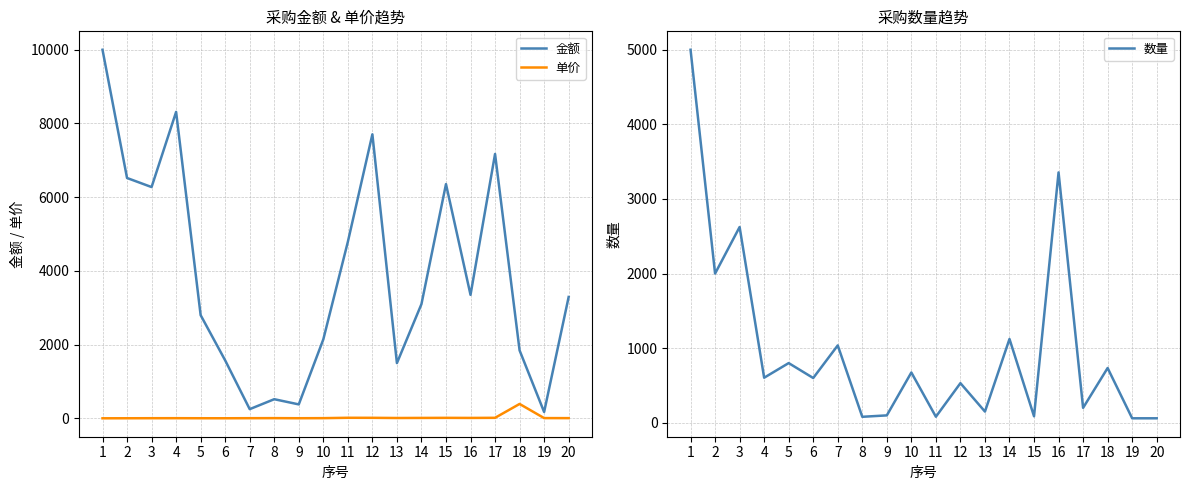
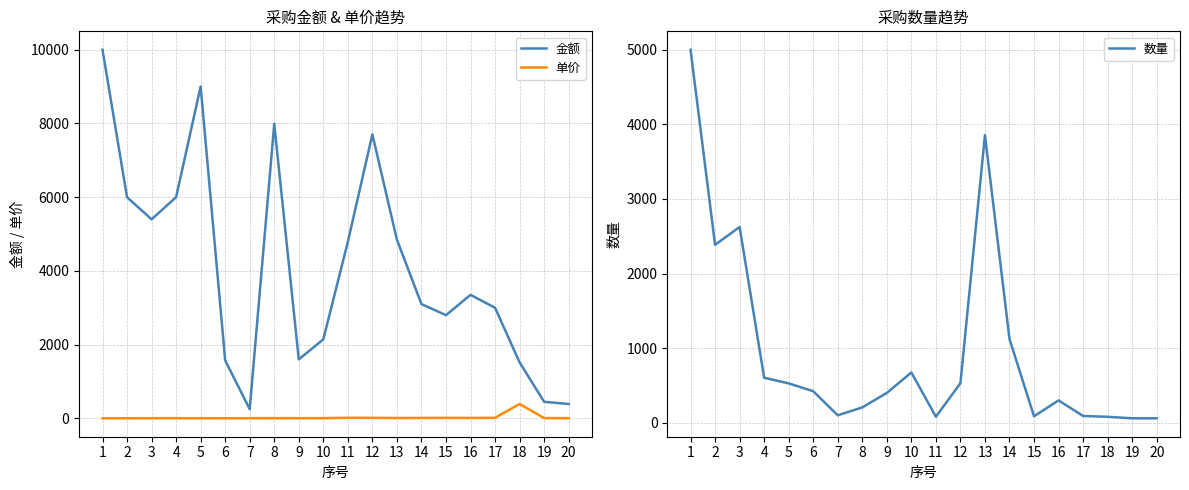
采购金额 & 单价趋势, 金额, 2: 6500 -> 6000
采购金额 & 单价趋势, 金额, 3: 6300 -> 5400
采购金额 & 单价趋势, 金额, 4: 8300 -> 6000
采购金额 & 单价趋势, 金额, 5: 2800 -> 9000
采购金额 & 单价趋势, 金额, 8: 500 -> 8000
采购金额 & 单价趋势, 金额, 9: 400 -> 1600
采购金额 & 单价趋势, 金额, 13: 1500 -> 4800
采购金额 & 单价趋势, 金额, 15: 6400 -> 2800
采购金额 & 单价趋势, 金额, 17: 7200 -> 3000
采购金额 & 单价趋势, 金额, 18: 1800 -> 1500
采购金额 & 单价趋势, 金额, 19: 200 -> 500
采购金额 & 单价趋势, 金额, 20: 3300 -> 400
采购数量趋势, 2: 2000 -> 2400
采购数量趋势, 5: 800 -> 500
采购数量趋势, 6: 600 -> 400
采购数量趋势, 7: 1000 -> 100
采购数量趋势, 8: 100 -> 200
采购数量趋势, 9: 100 -> 400
采购数量趋势, 13: 200 -> 3900
采购数量趋势, 16: 3400 -> 300
采购数量趋势, 17: 200 -> 100
采购数量趋势, 18: 700 -> 100
